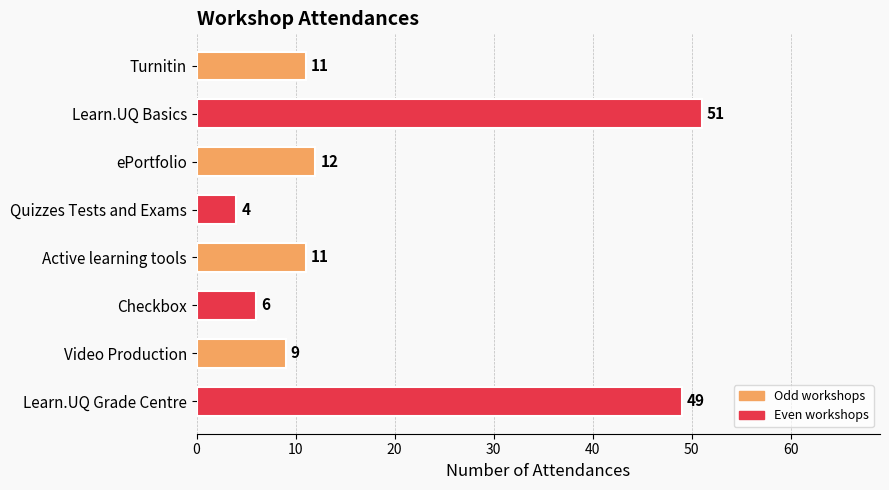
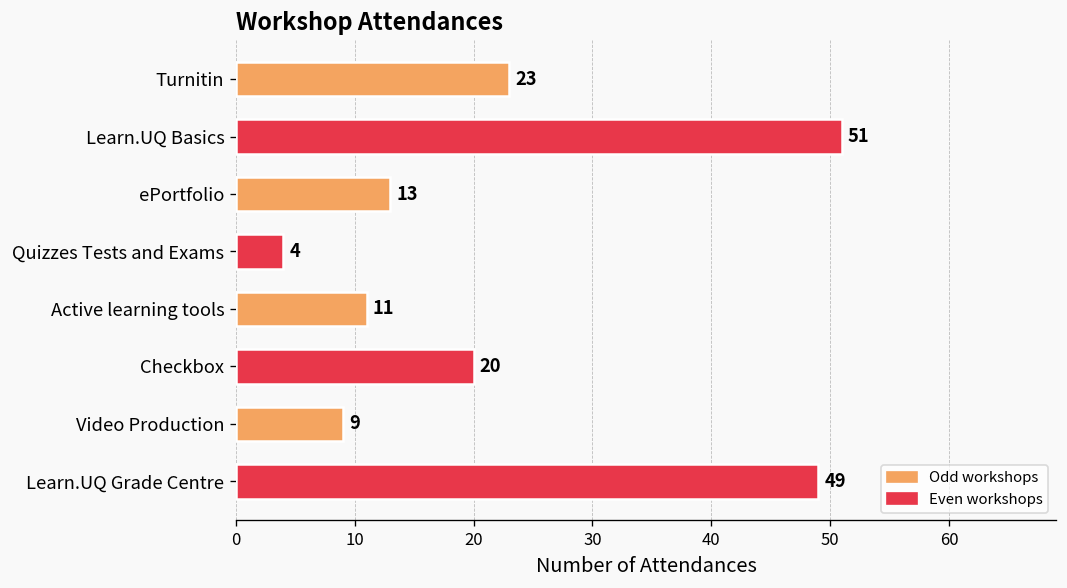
Turnitin: 11 -> 23
ePortfolio: 12 -> 13
Checkbox: 6 -> 20
